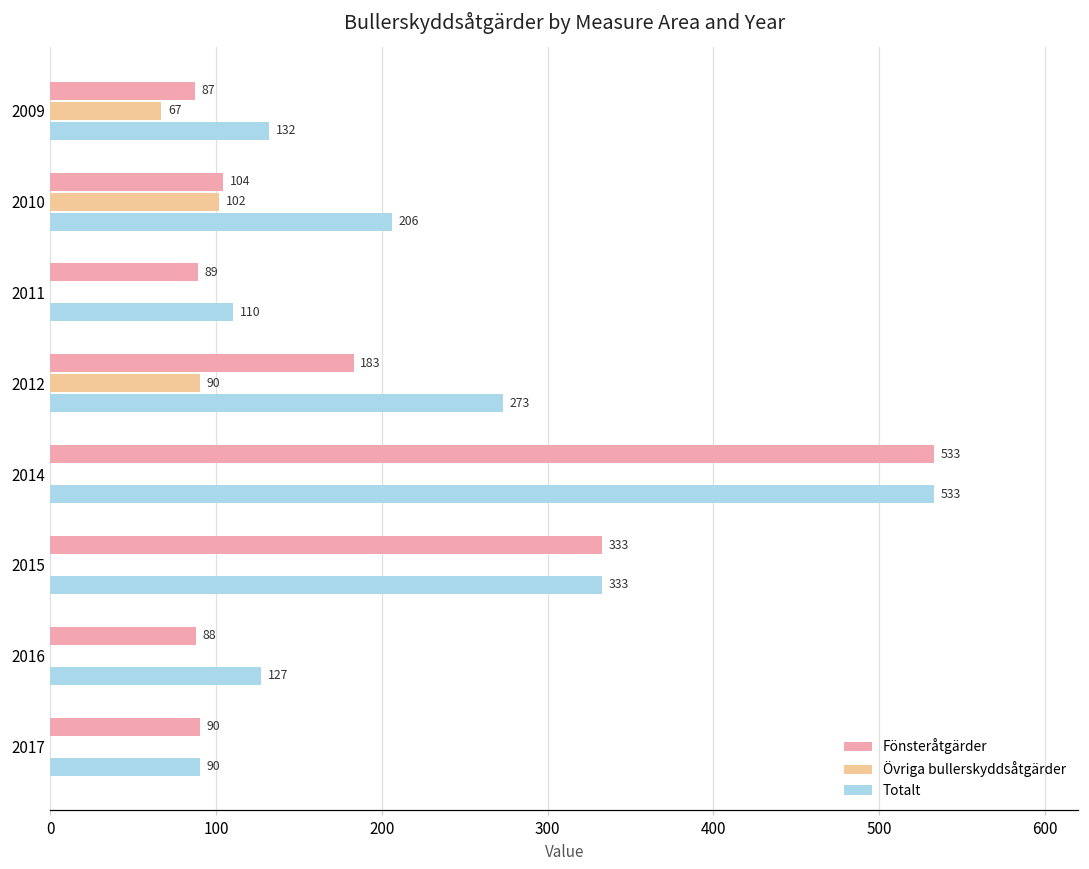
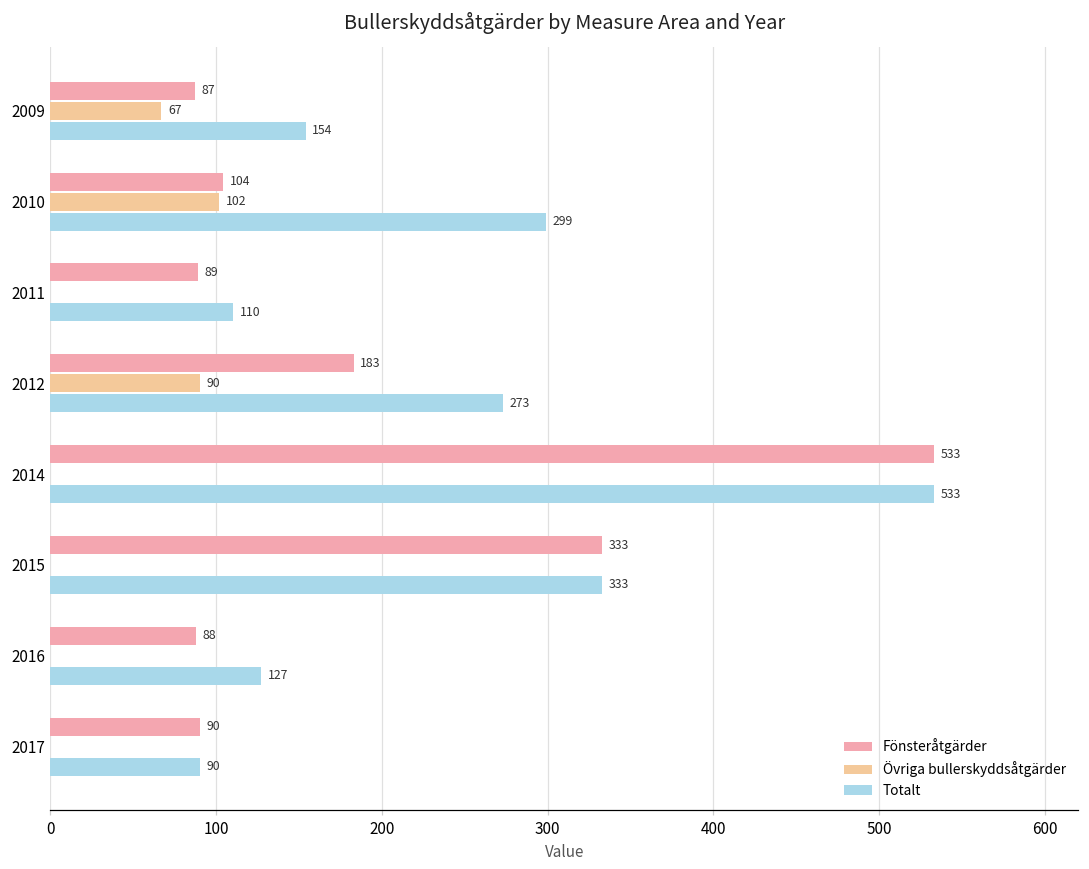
Totalt, 2009: 132 -> 154
Totalt, 2010: 206 -> 299
